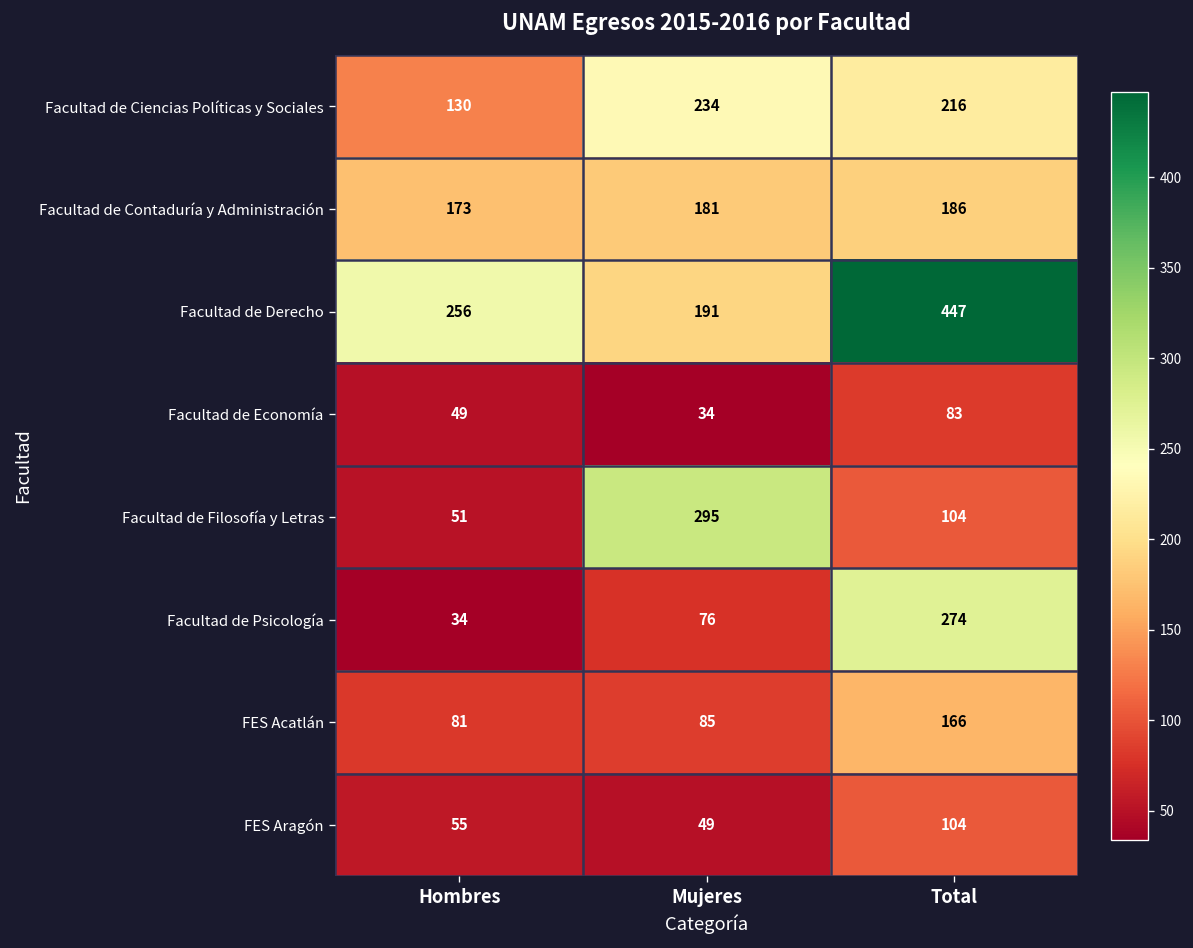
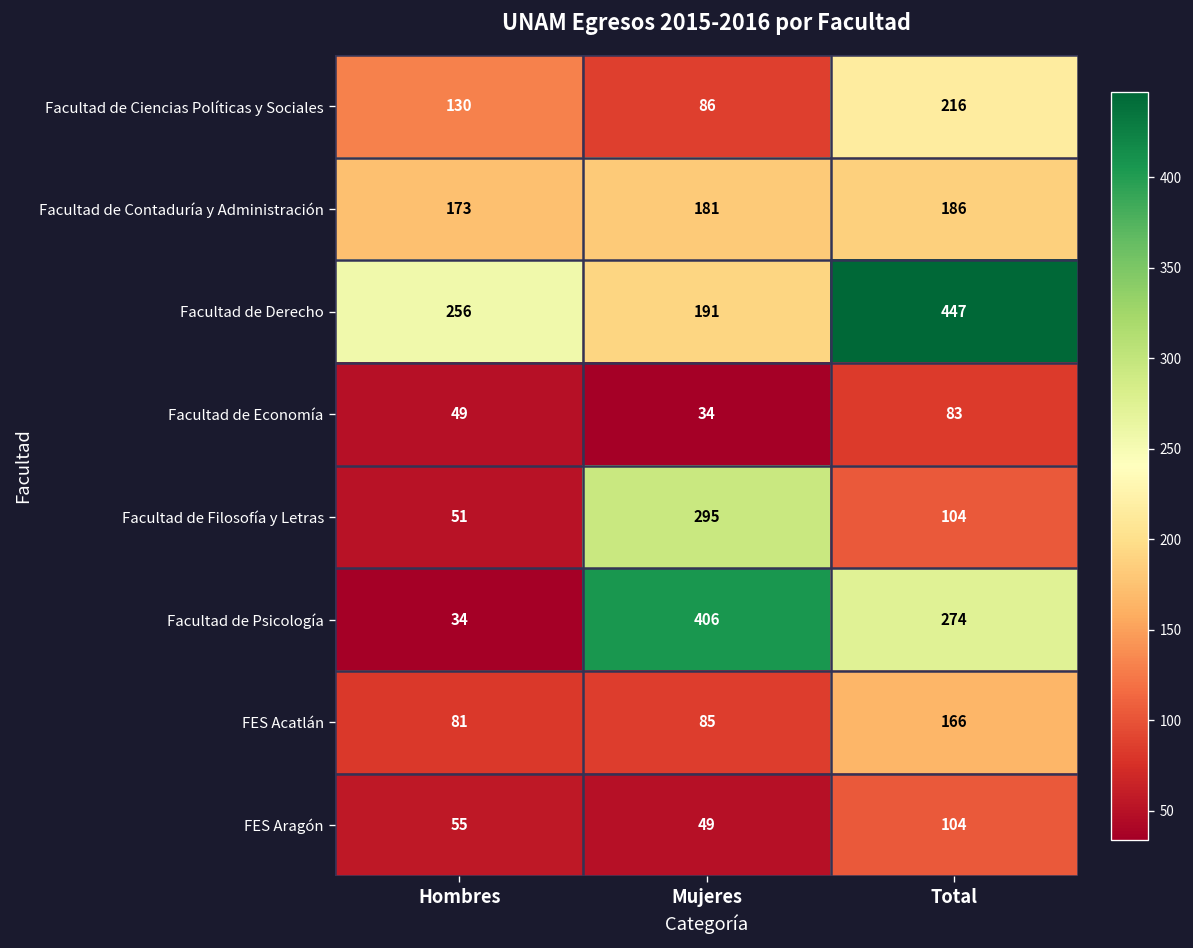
Facultad de Ciencias Políticas y Sociales, Mujeres: 234 -> 86
Facultad de Psicología, Mujeres: 76 -> 406
